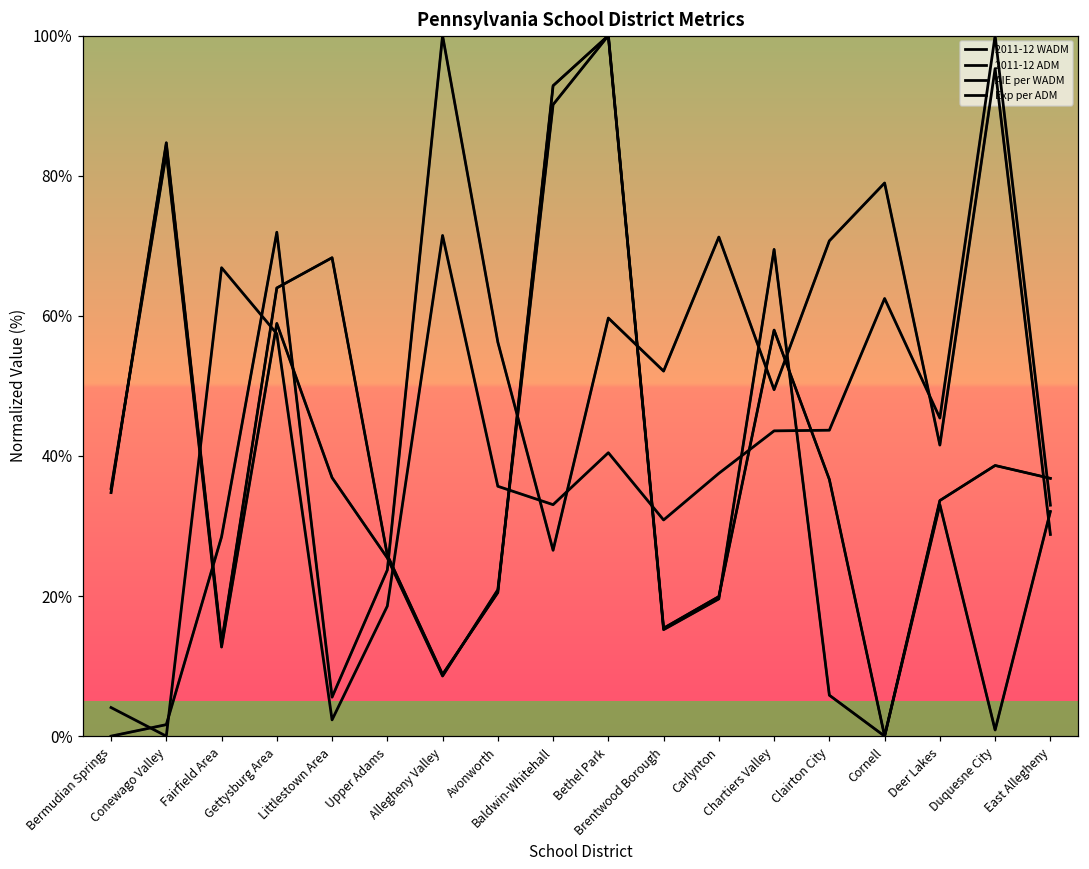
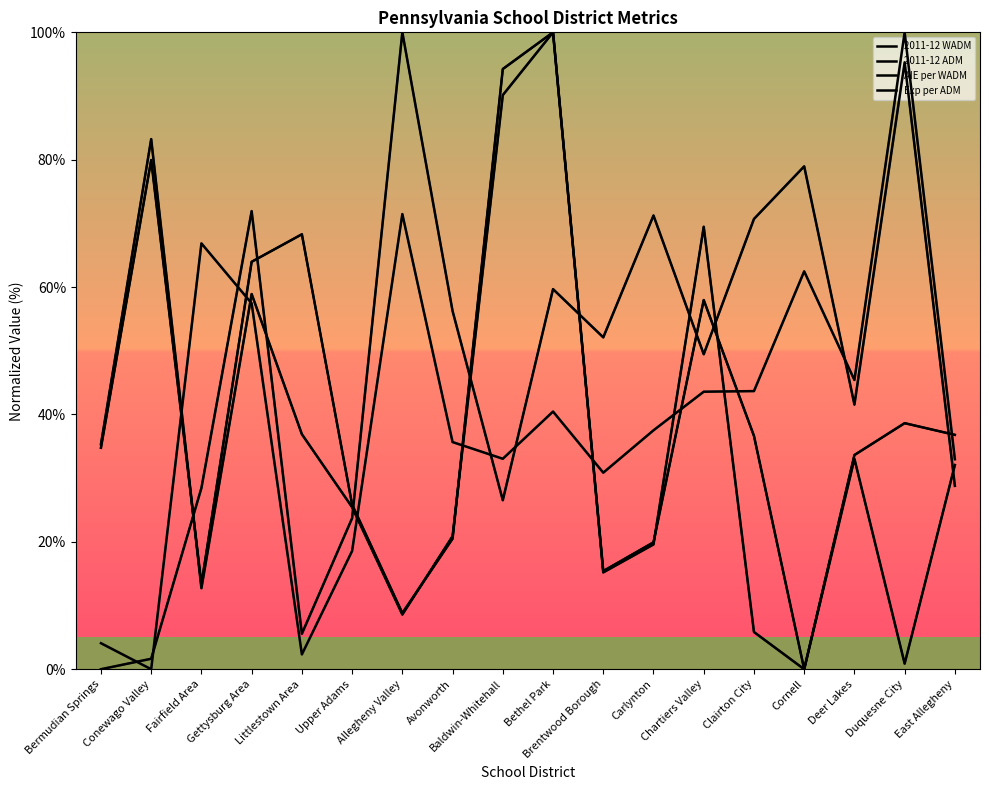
2011-12 WADM, Conewago Valley: 85% -> 80%
2011-12 WADM, Baldwin-Whitehall: 93% -> 94%
